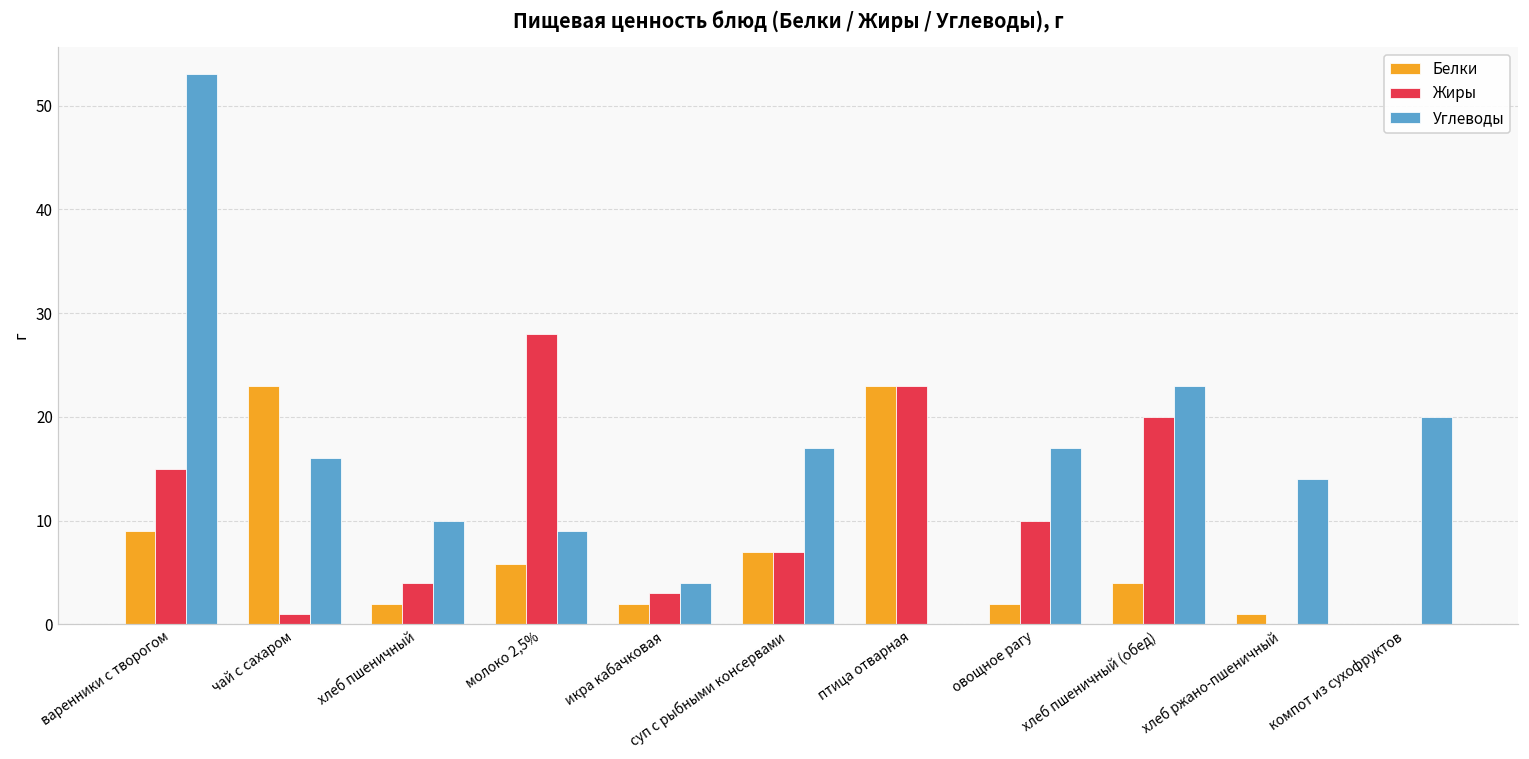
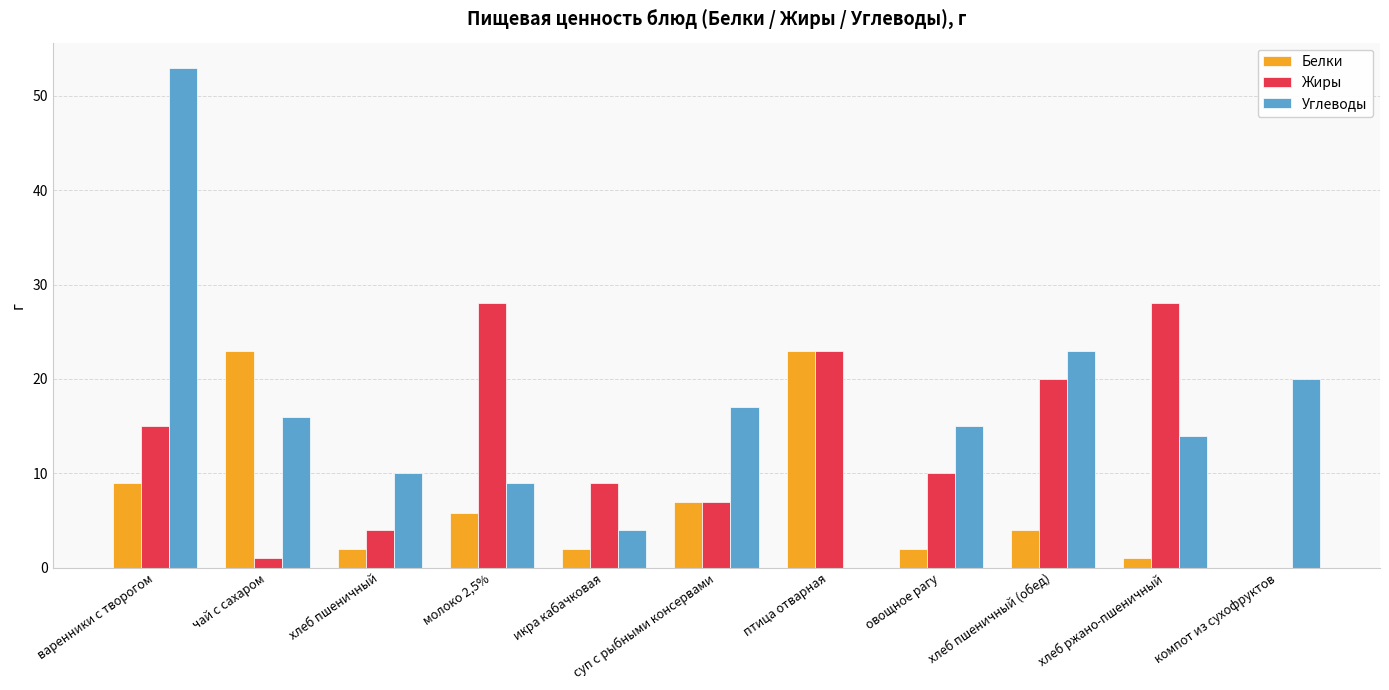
Жиры, икра кабачковая: 3 -> 9
Углеводы, овощное рагу: 17 -> 15
Жиры, хлеб ржано-пшеничный: 0 -> 28
